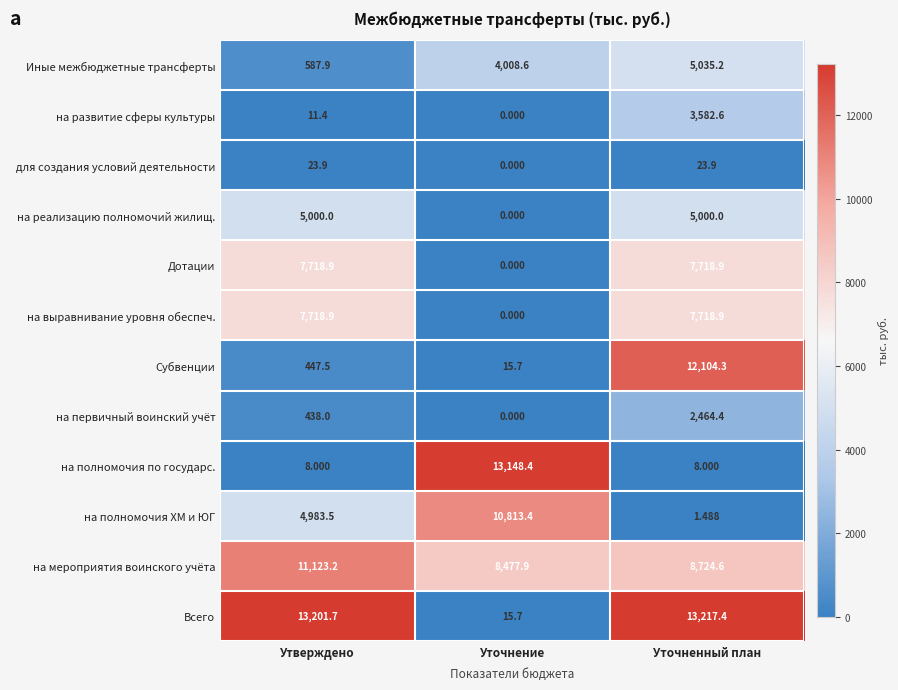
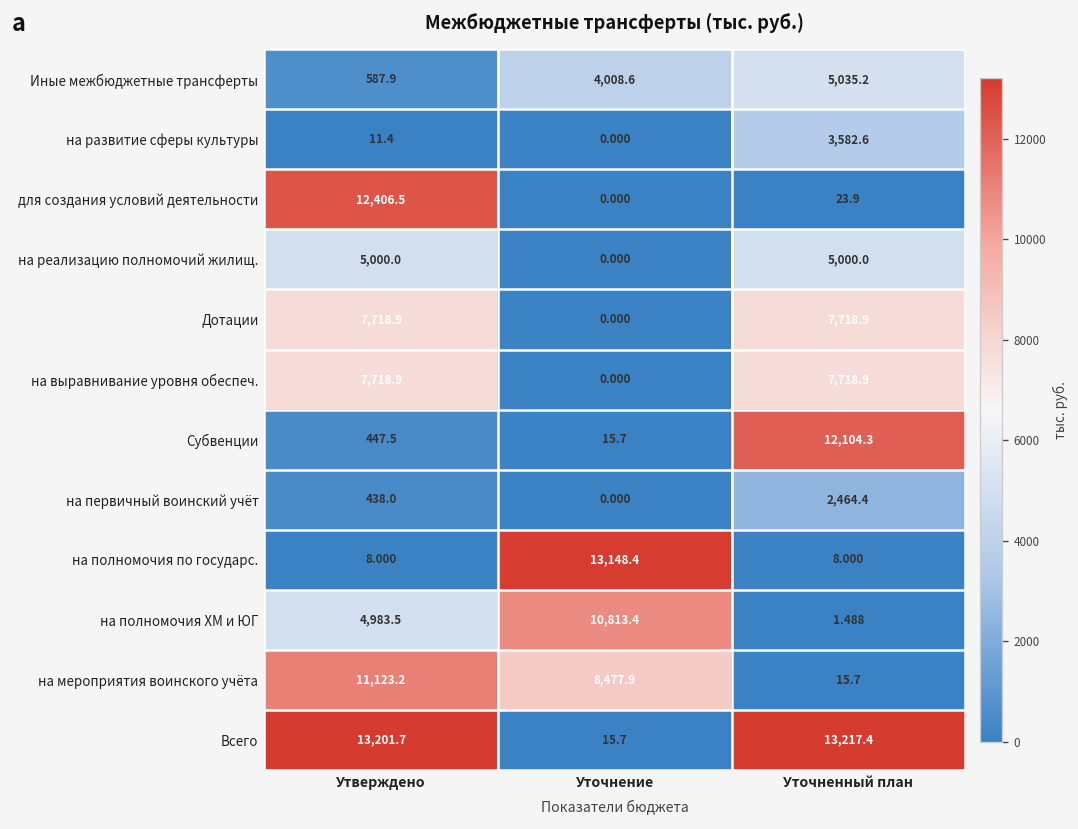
для создания условий деятельности, Утверждено: 23.9 -> 12,406.5
на мероприятия воинского учёта, Уточненный план: 8,724.6 -> 15.7
